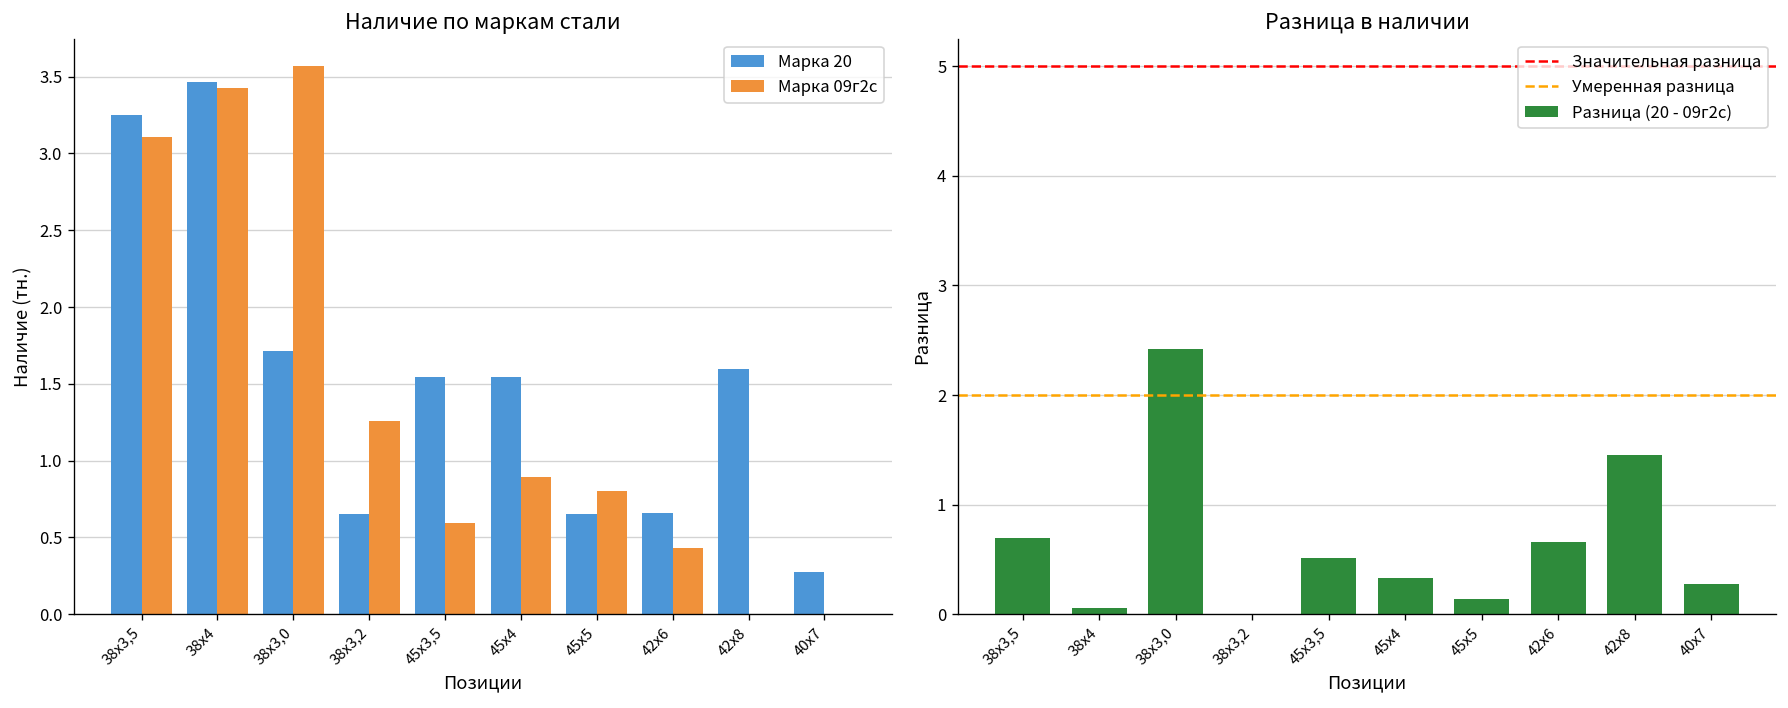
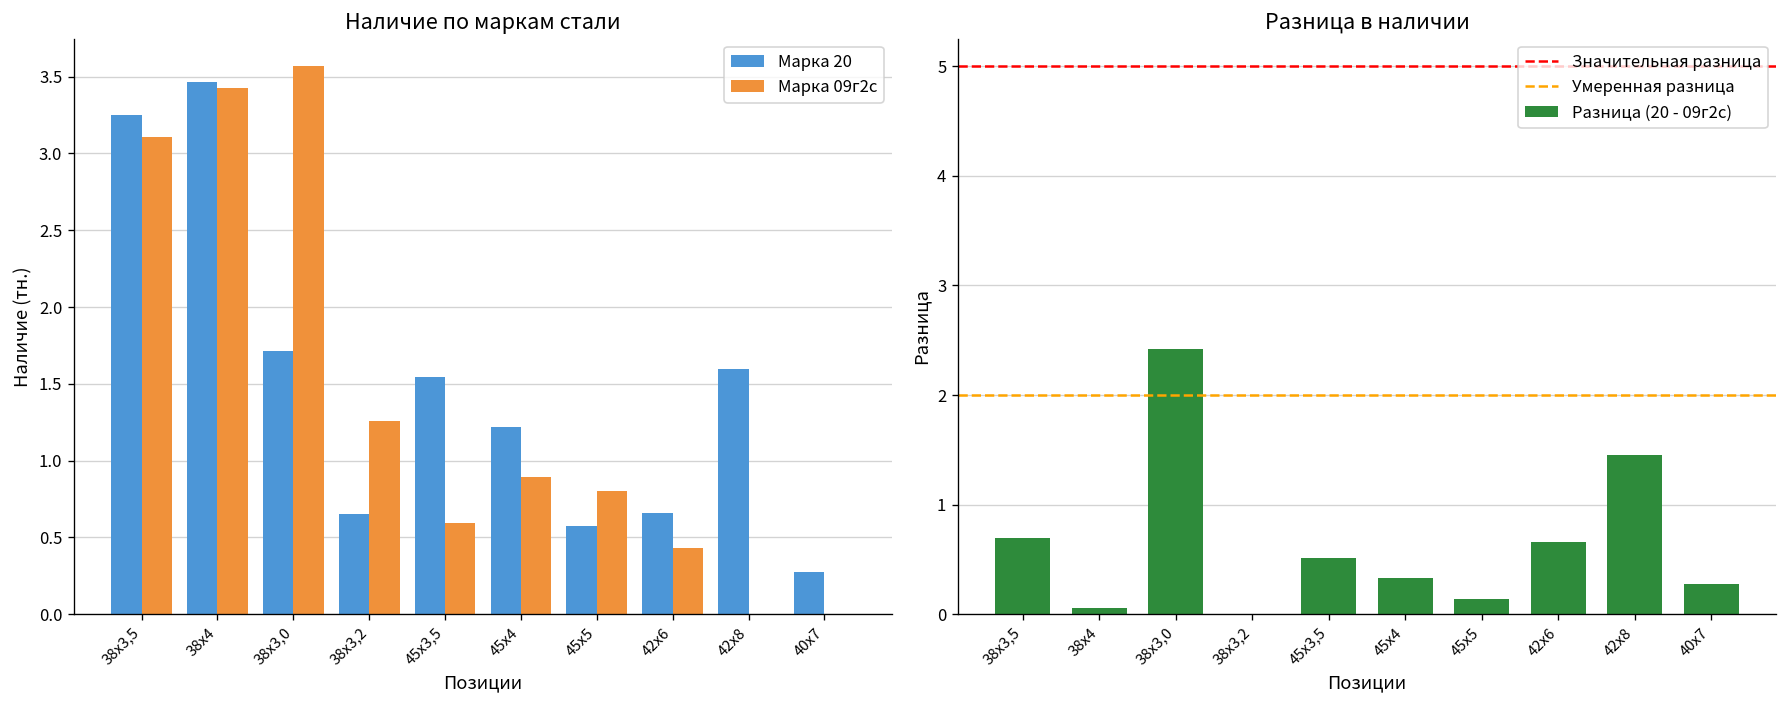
Наличие по маркам стали, Марка 20, 45х4: 1.55 -> 1.22
Наличие по маркам стали, Марка 20, 45х5: 0.65 -> 0.57
